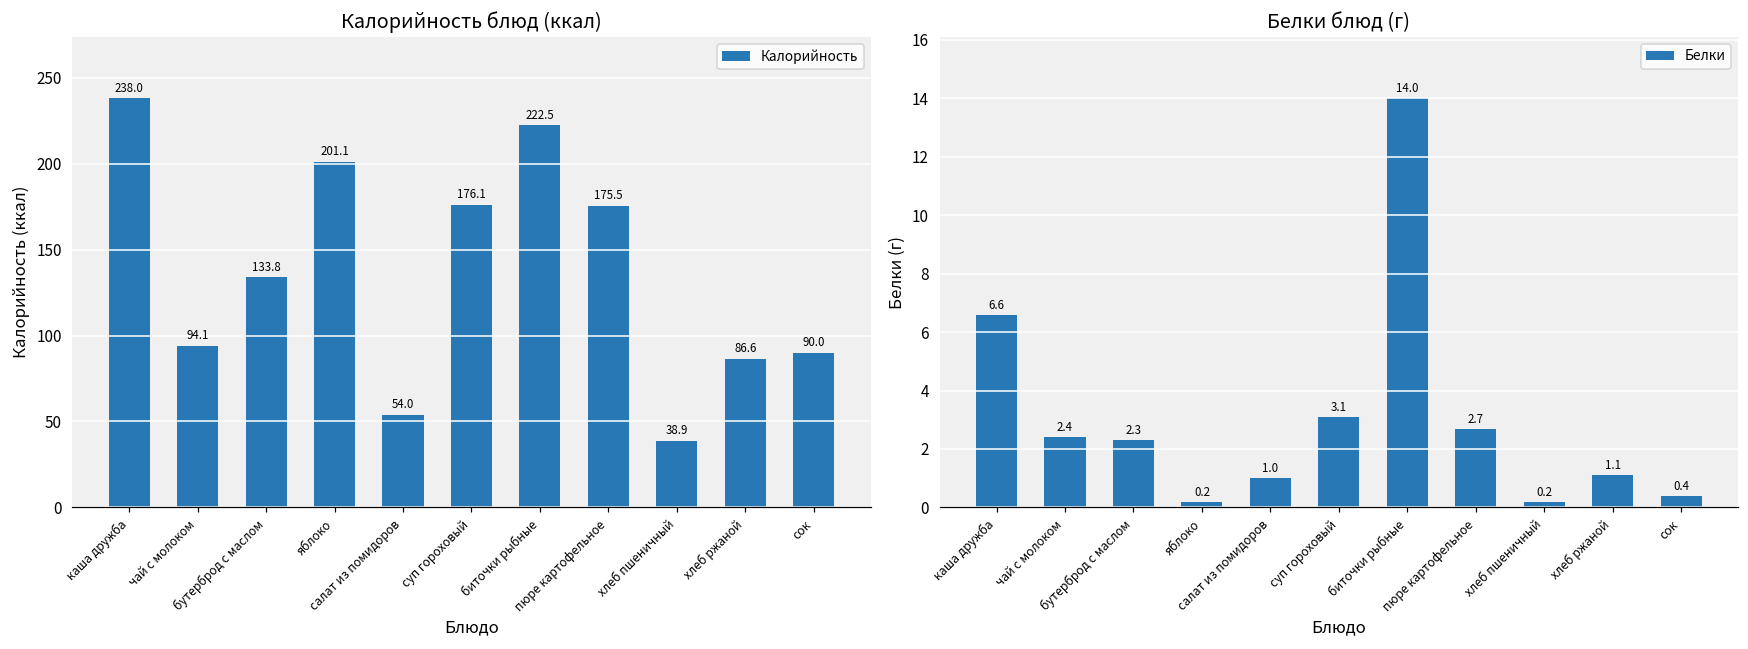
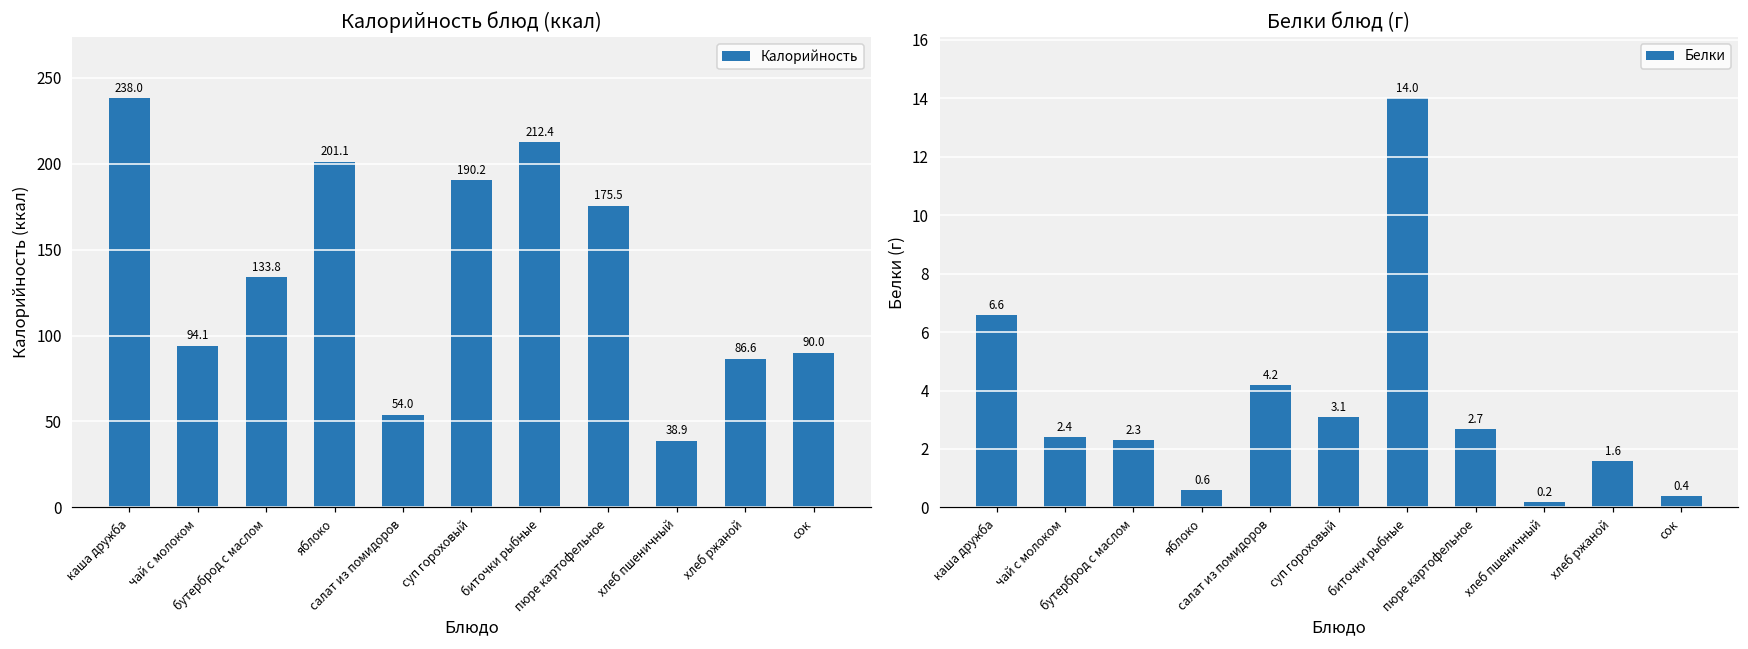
Калорийность блюд (ккал), суп гороховый: 176.1 -> 190.2
Калорийность блюд (ккал), биточки рыбные: 222.5 -> 212.4
Белки блюд (г), яблоко: 0.2 -> 0.6
Белки блюд (г), салат из помидоров: 1.0 -> 4.2
Белки блюд (г), хлеб ржаной: 1.1 -> 1.6
